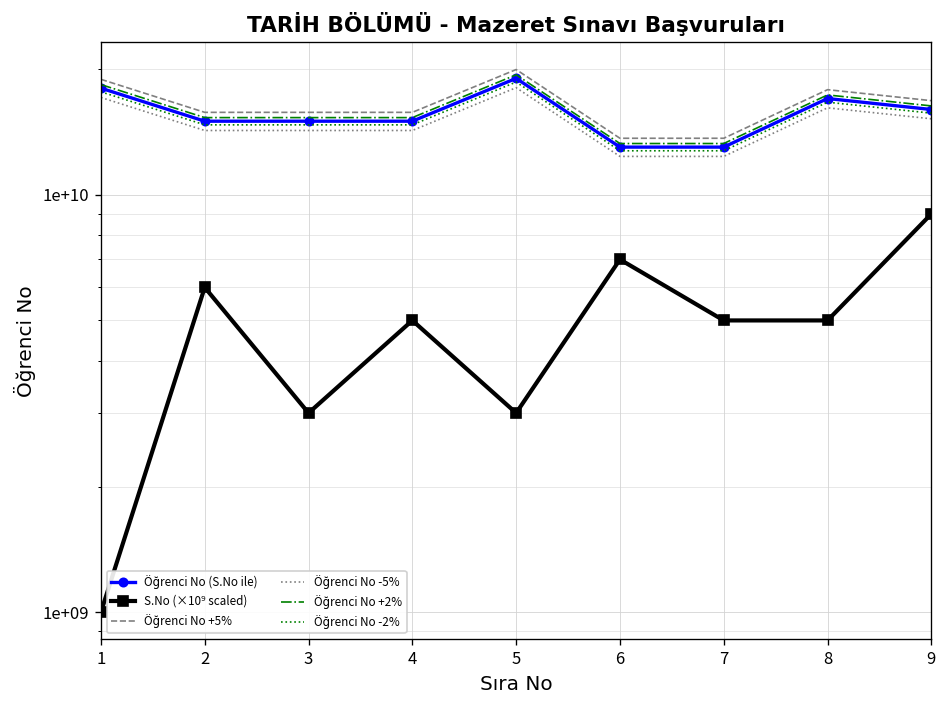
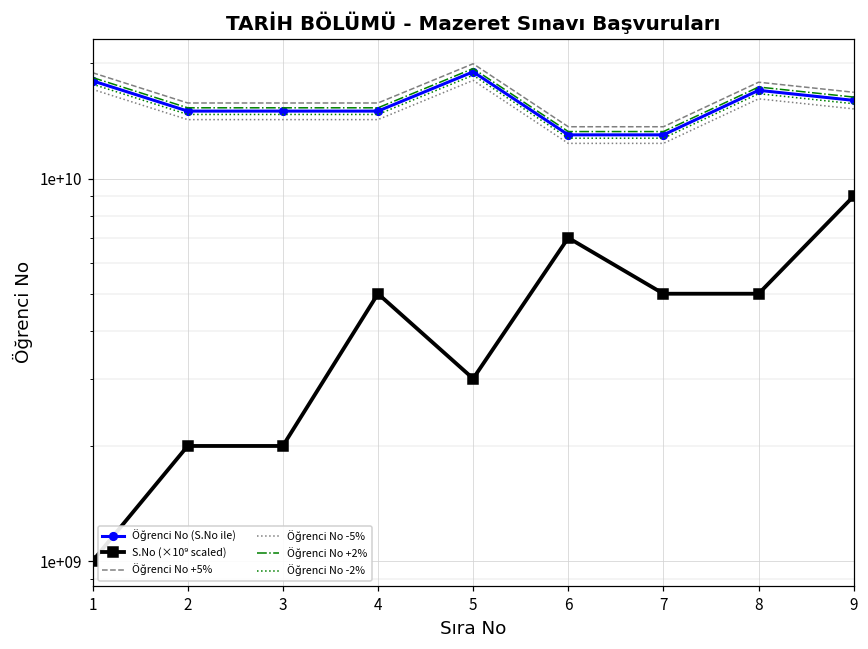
S.No (×10⁹ scaled), 2: 6000000000 -> 2000000000
S.No (×10⁹ scaled), 3: 3000000000 -> 2000000000
